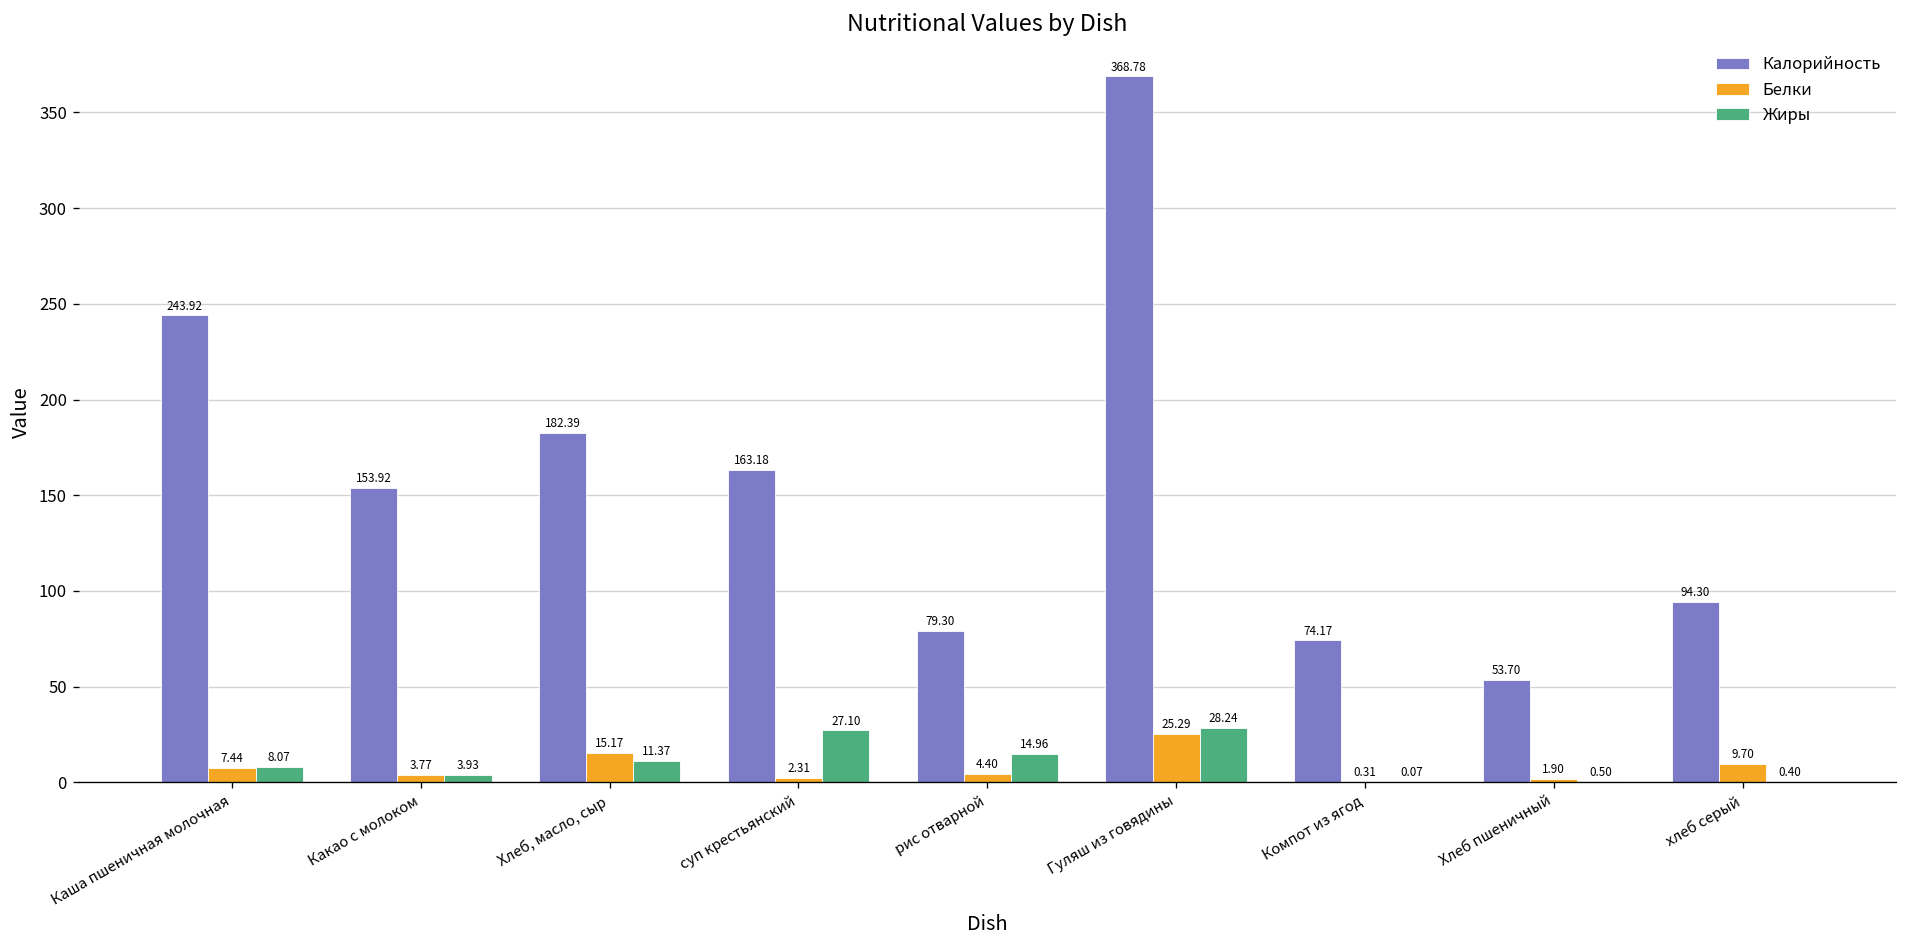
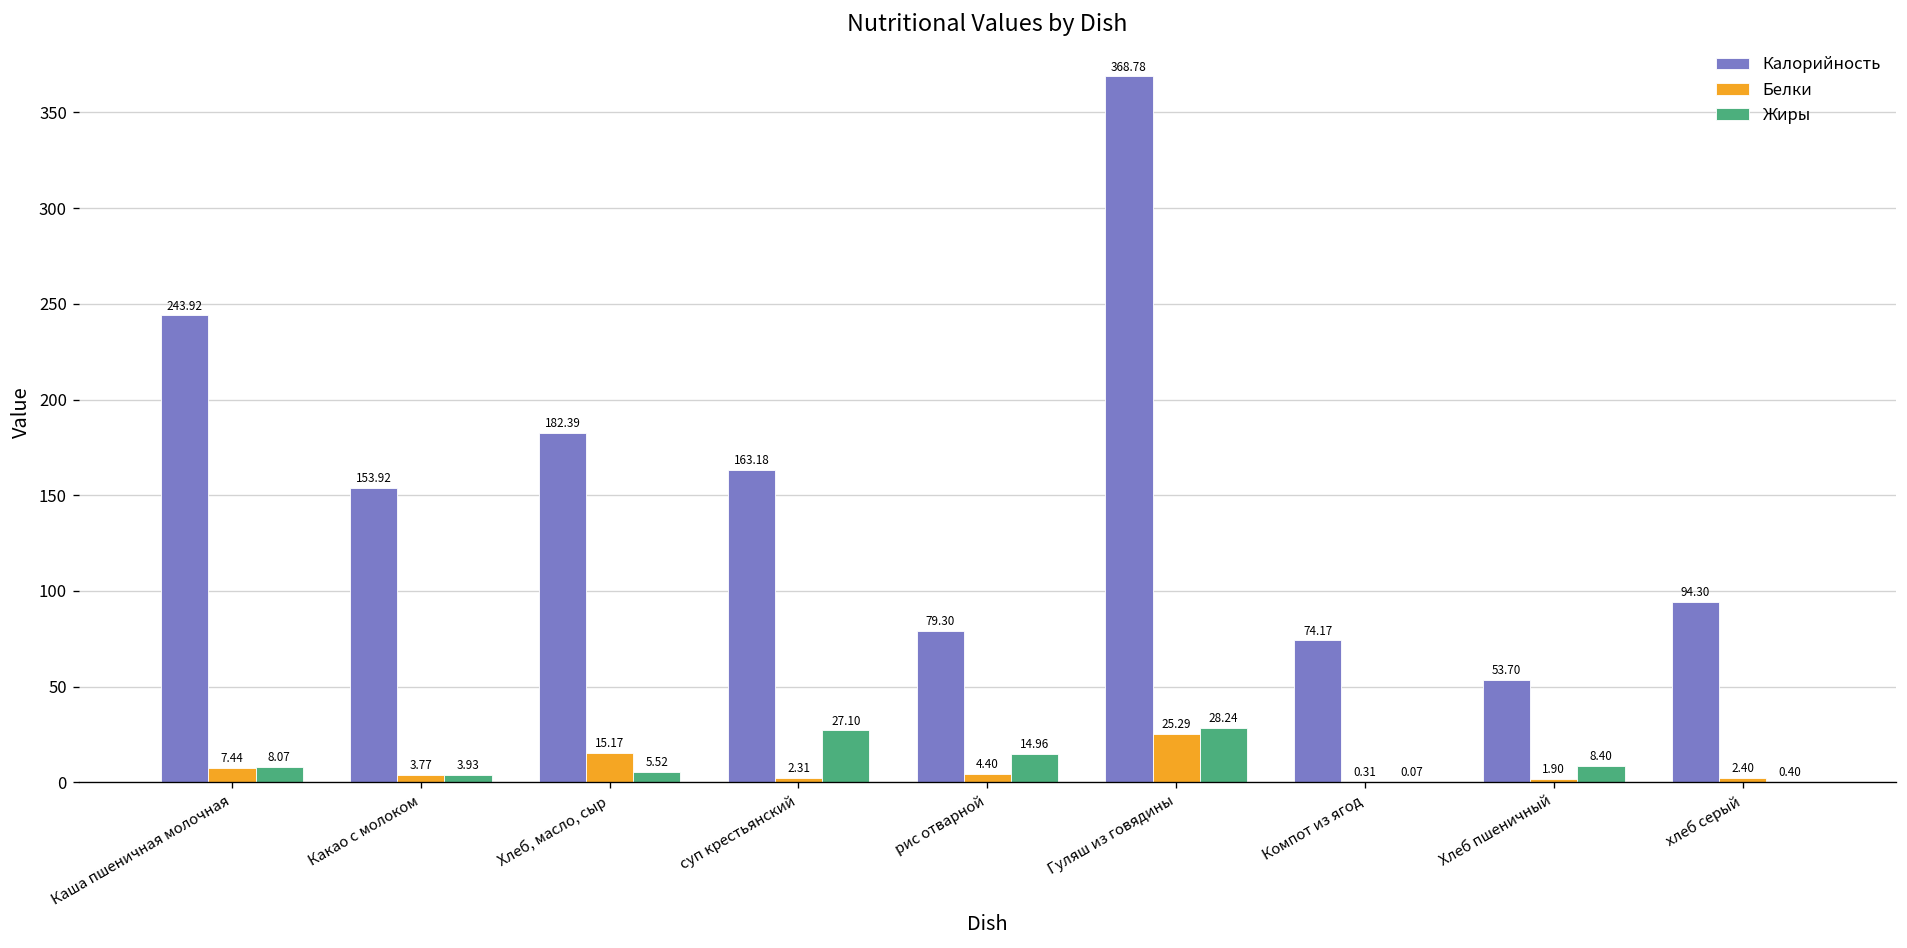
Жиры, Хлеб, масло, сыр: 11.37 -> 5.52
Жиры, Хлеб пшеничный: 0.50 -> 8.40
Белки, хлеб серый: 9.70 -> 2.40
